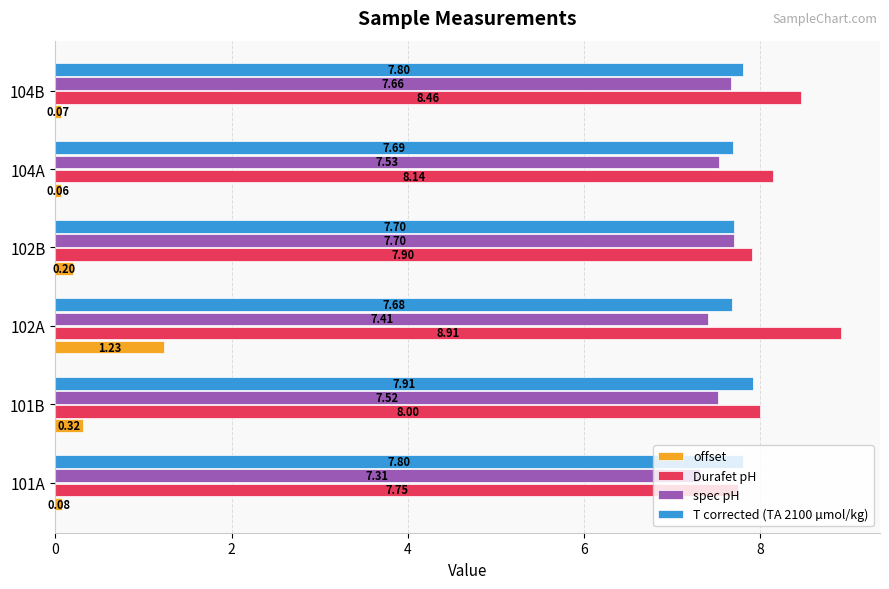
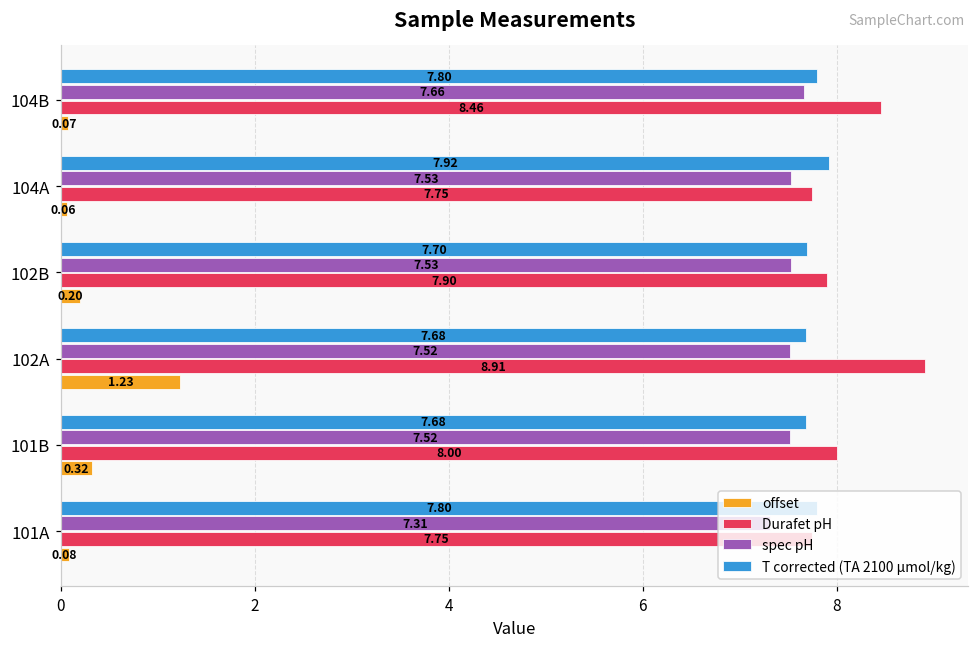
T corrected (TA 2100 µmol/kg), 104A: 7.69 -> 7.92
Durafet pH, 104A: 8.14 -> 7.75
spec pH, 102B: 7.70 -> 7.53
spec pH, 102A: 7.41 -> 7.52
T corrected (TA 2100 µmol/kg), 101B: 7.91 -> 7.68
